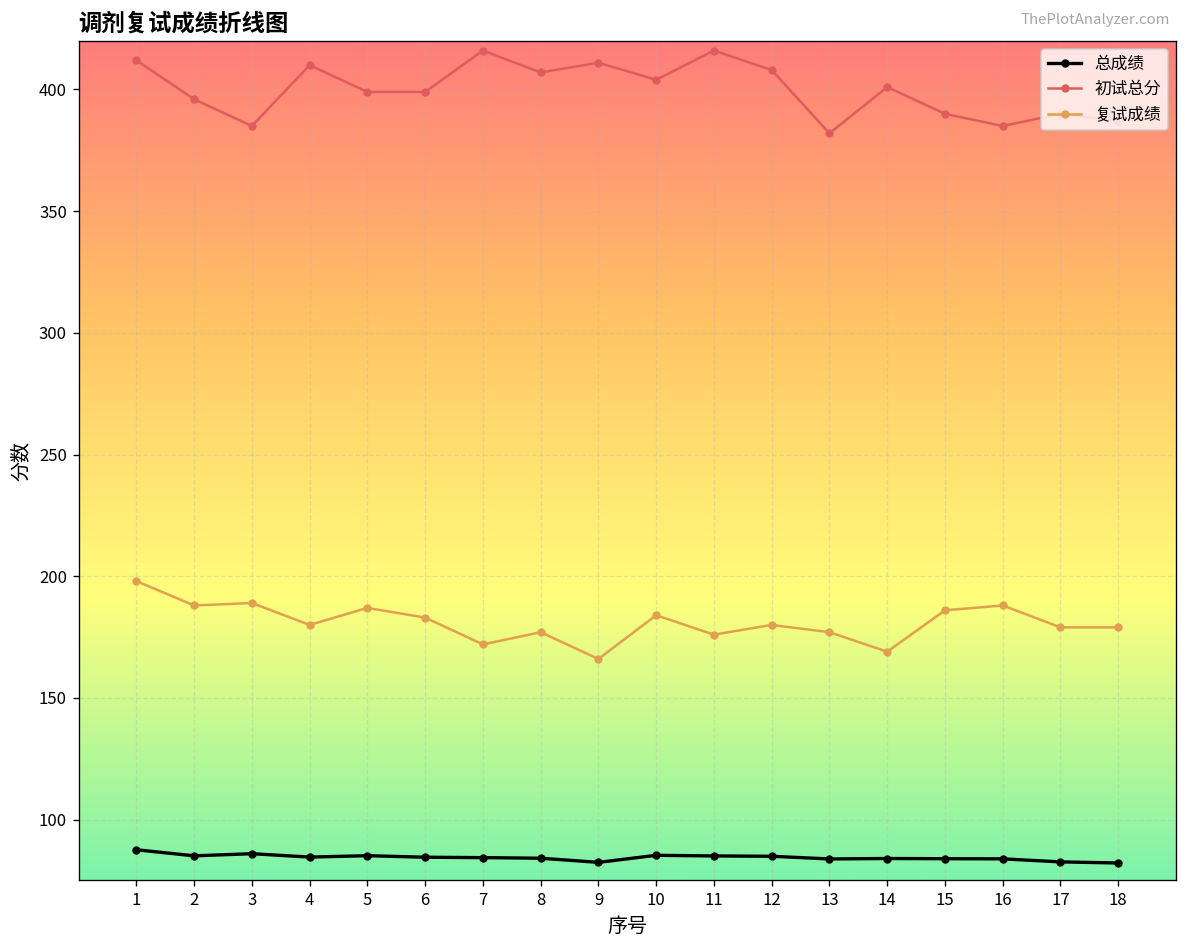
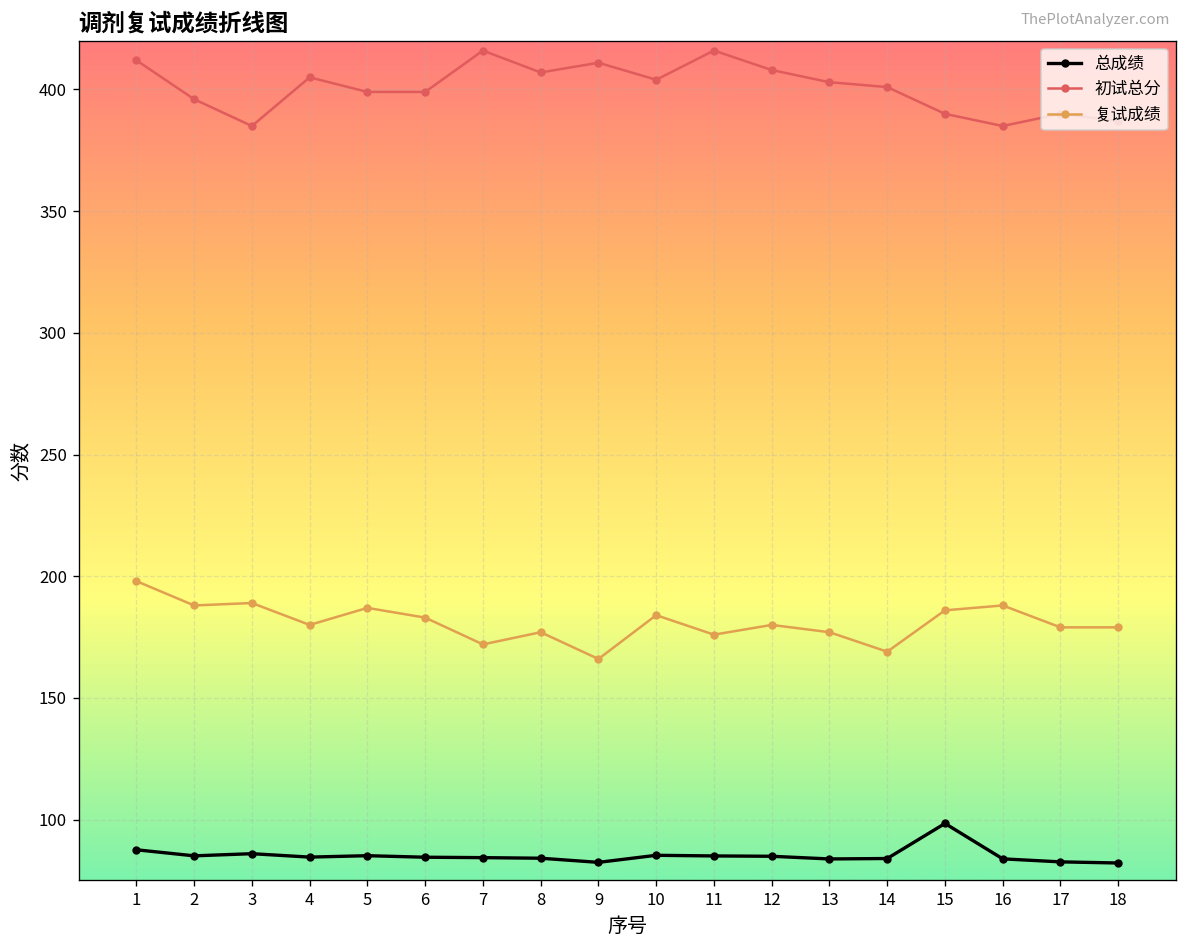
初试总分, 4: 410 -> 405
初试总分, 13: 382 -> 403
总成绩, 15: 84 -> 98
